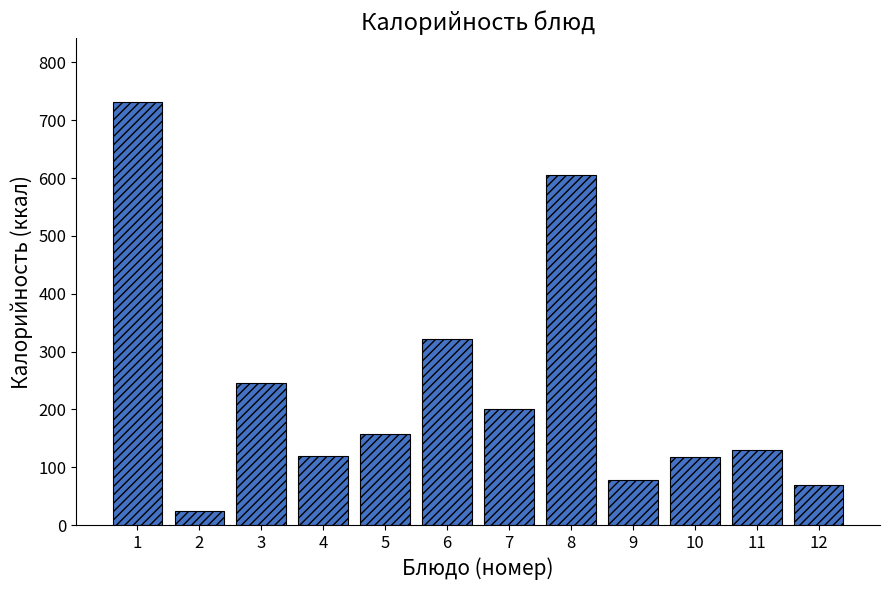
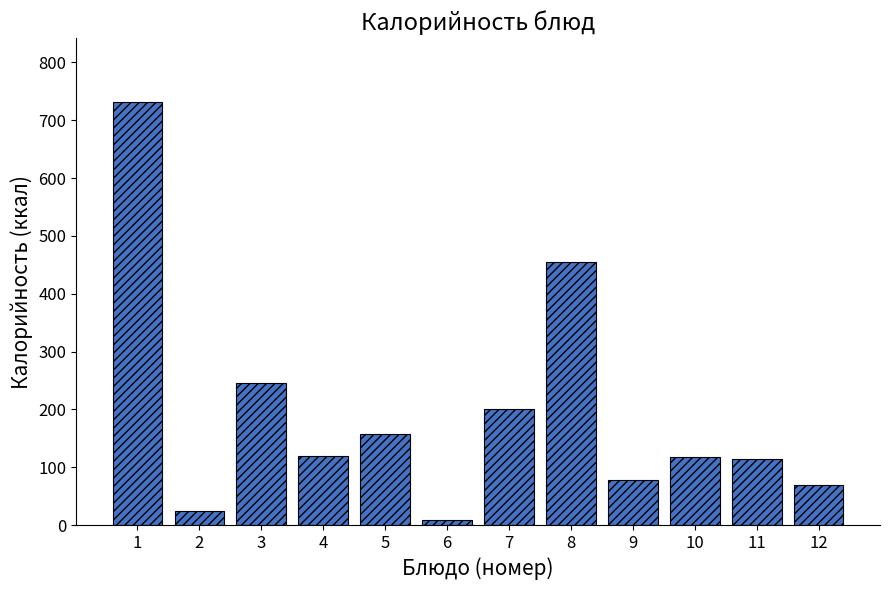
6: 320 -> 10
8: 610 -> 450
11: 130 -> 120
